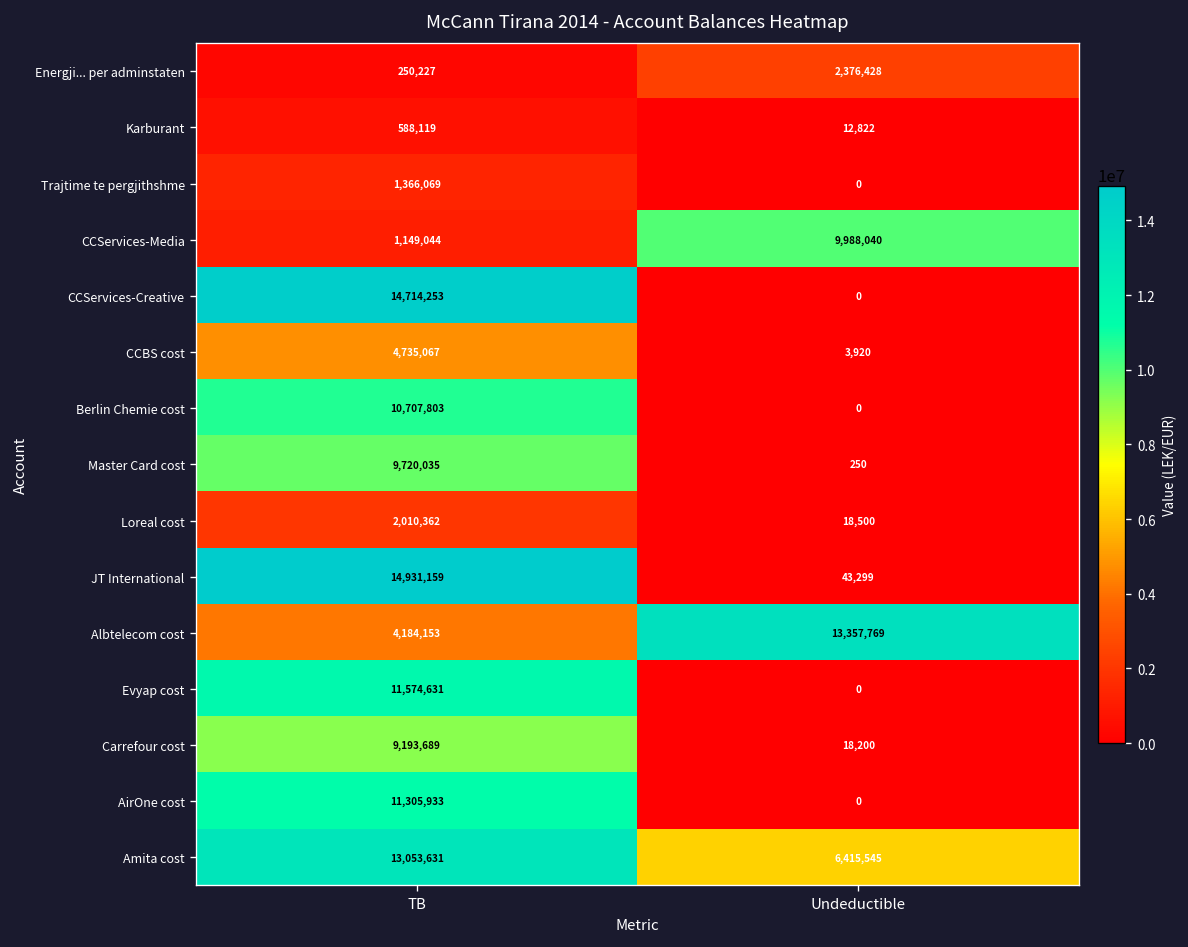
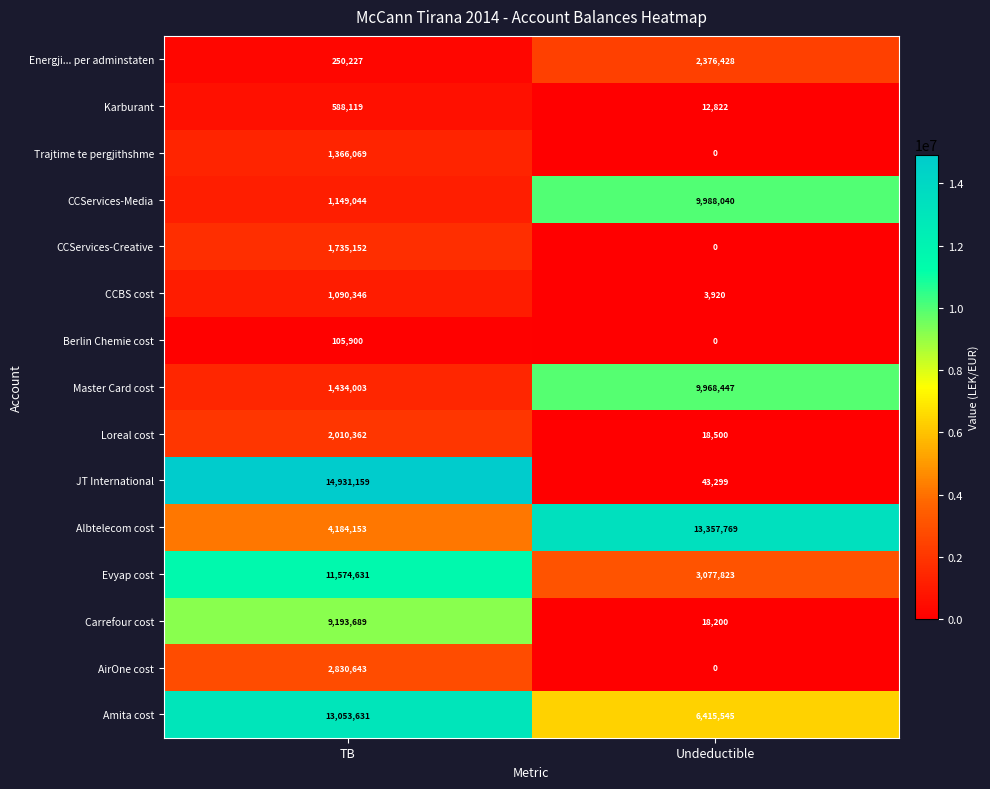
CCServices-Creative, TB: 14,714,253 -> 1,735,152
CCBS cost, TB: 4,735,067 -> 1,090,346
Berlin Chemie cost, TB: 10,707,803 -> 105,900
Master Card cost, TB: 9,720,035 -> 1,434,003
Master Card cost, Undeductible: 250 -> 9,968,447
Evyap cost, Undeductible: 0 -> 3,077,823
AirOne cost, TB: 11,305,933 -> 2,830,643
